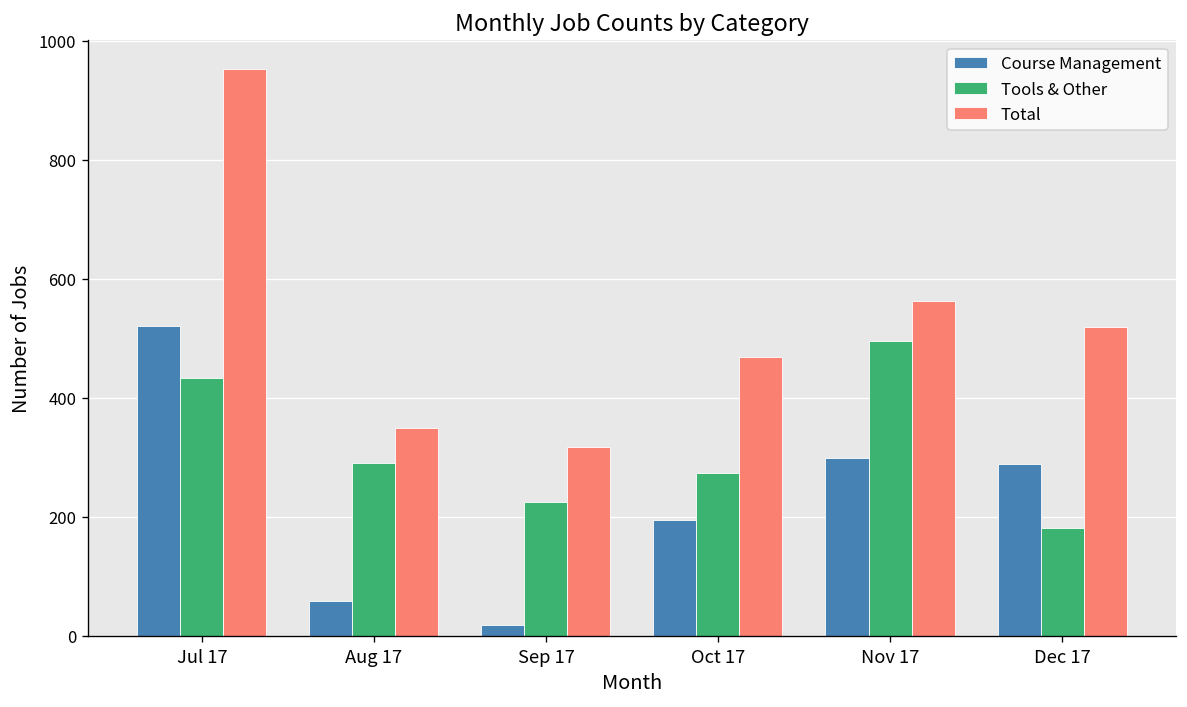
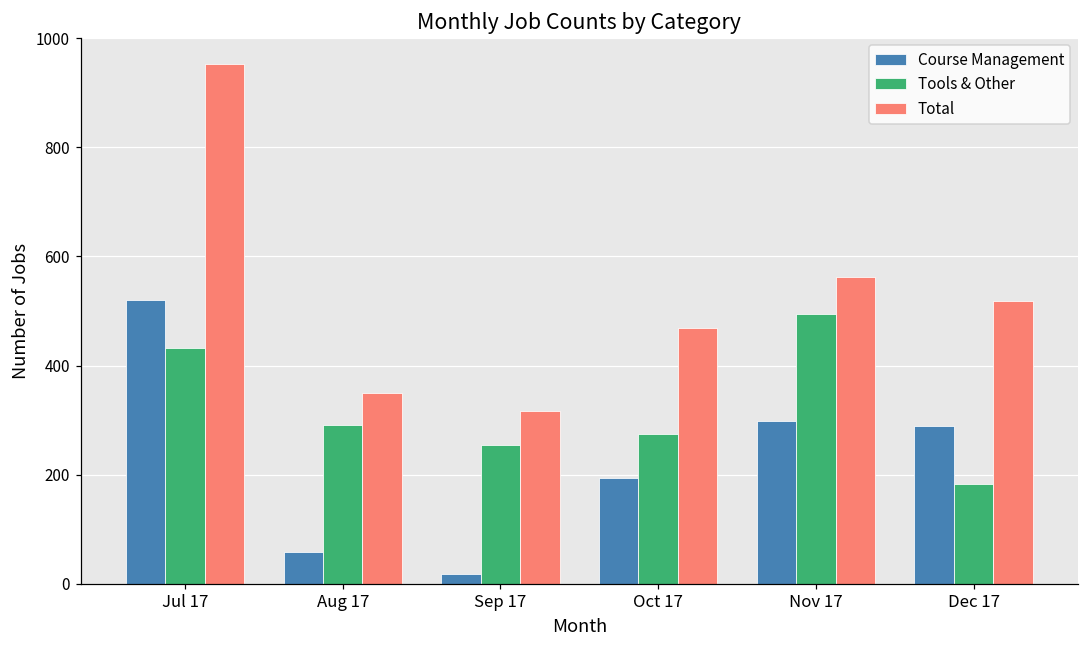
Tools & Other, Sep 17: 230 -> 260
